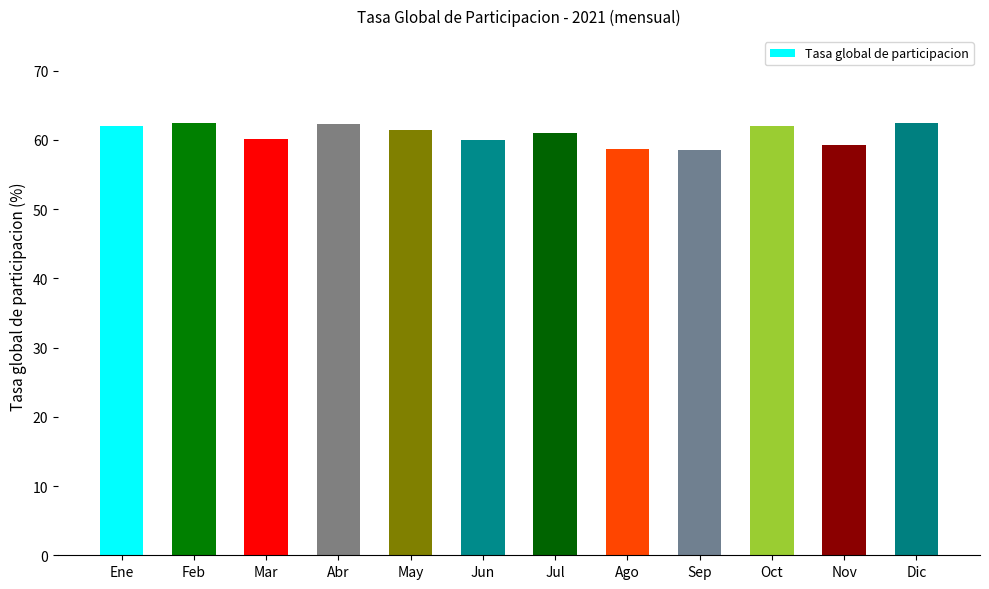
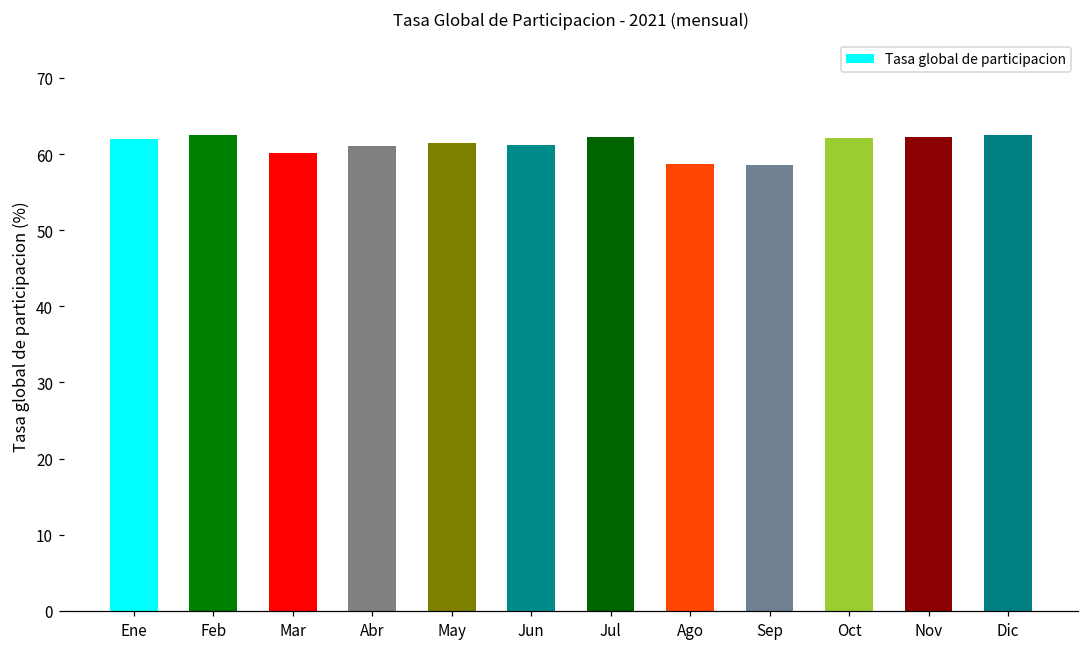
Abr: 62 -> 61
Jun: 60 -> 61
Jul: 61 -> 62
Nov: 59 -> 62
